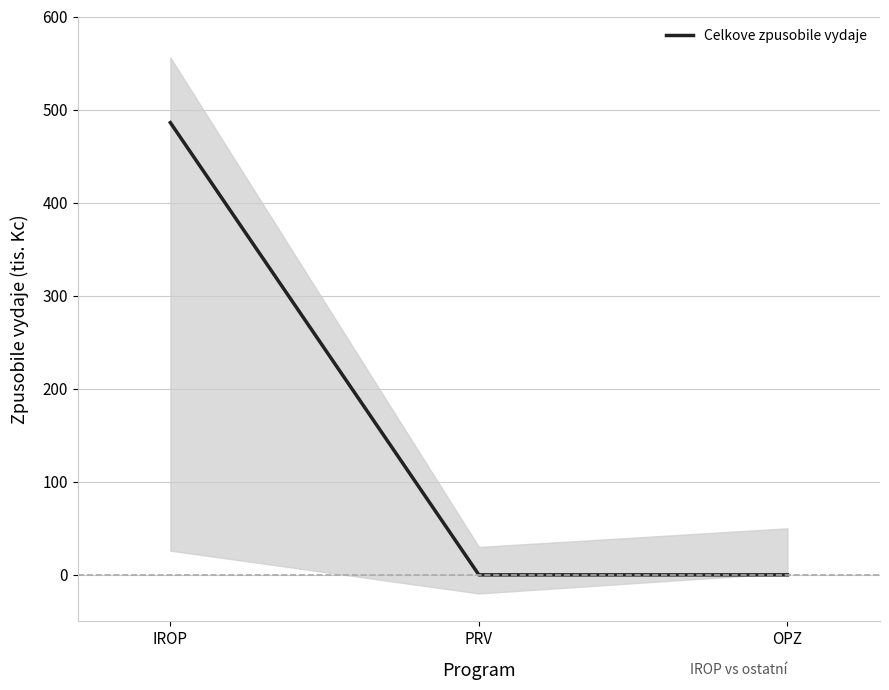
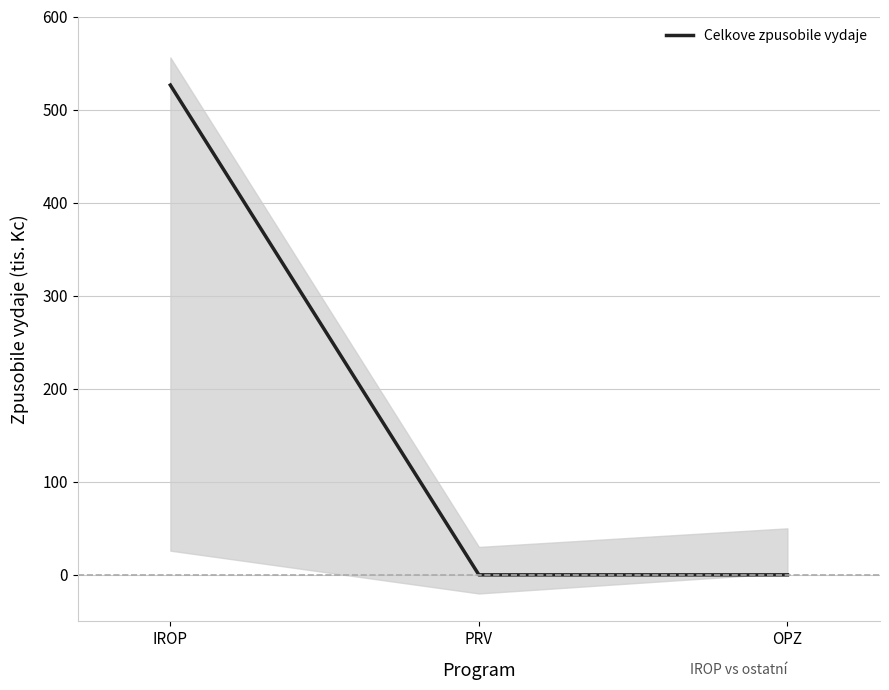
Celkove zpusobile vydaje, IROP: 490 -> 530
